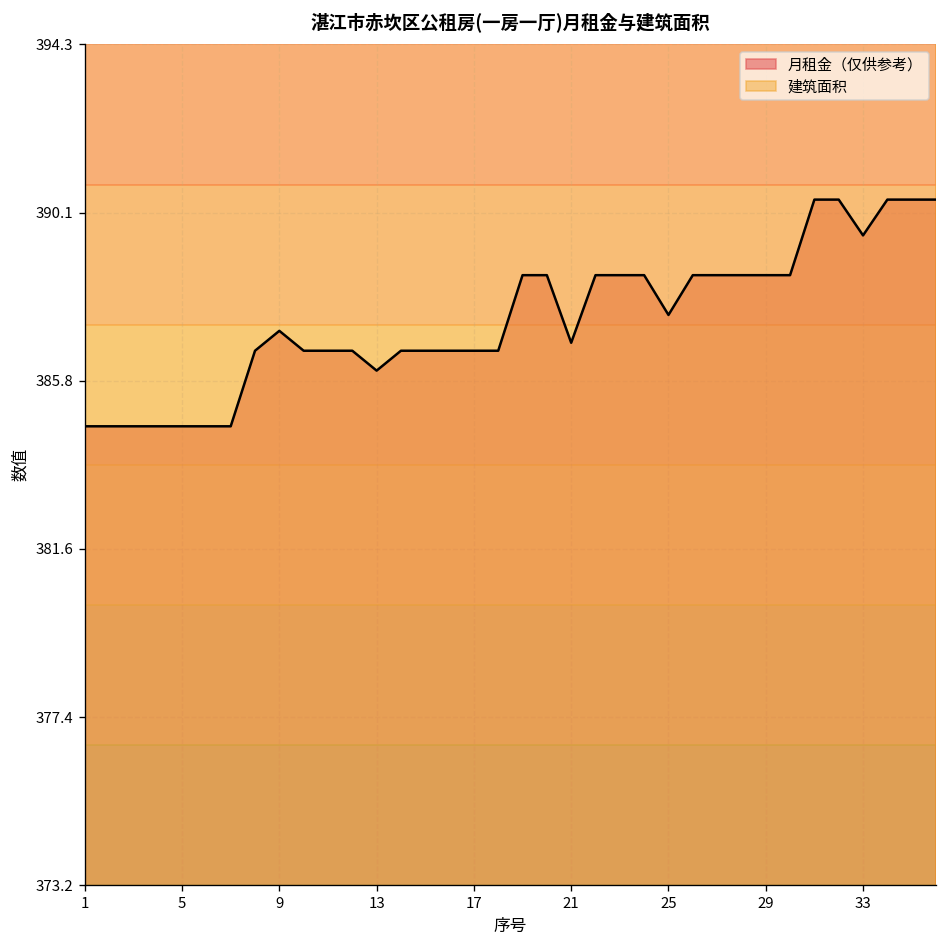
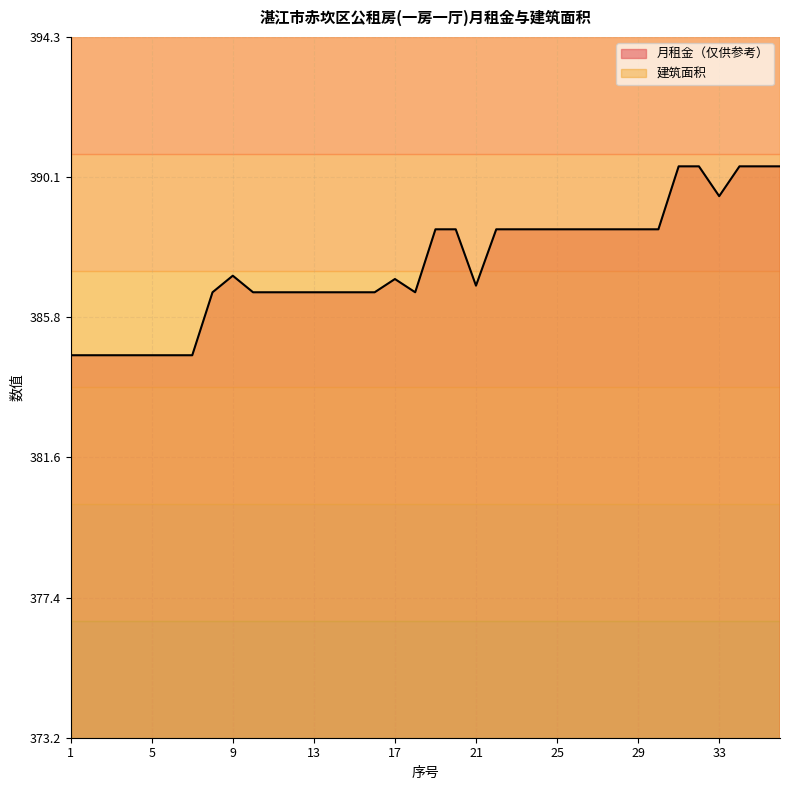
月租金（仅供参考）, 13: 386.1 -> 386.6
月租金（仅供参考）, 17: 386.6 -> 387.0
月租金（仅供参考）, 25: 387.5 -> 388.5
